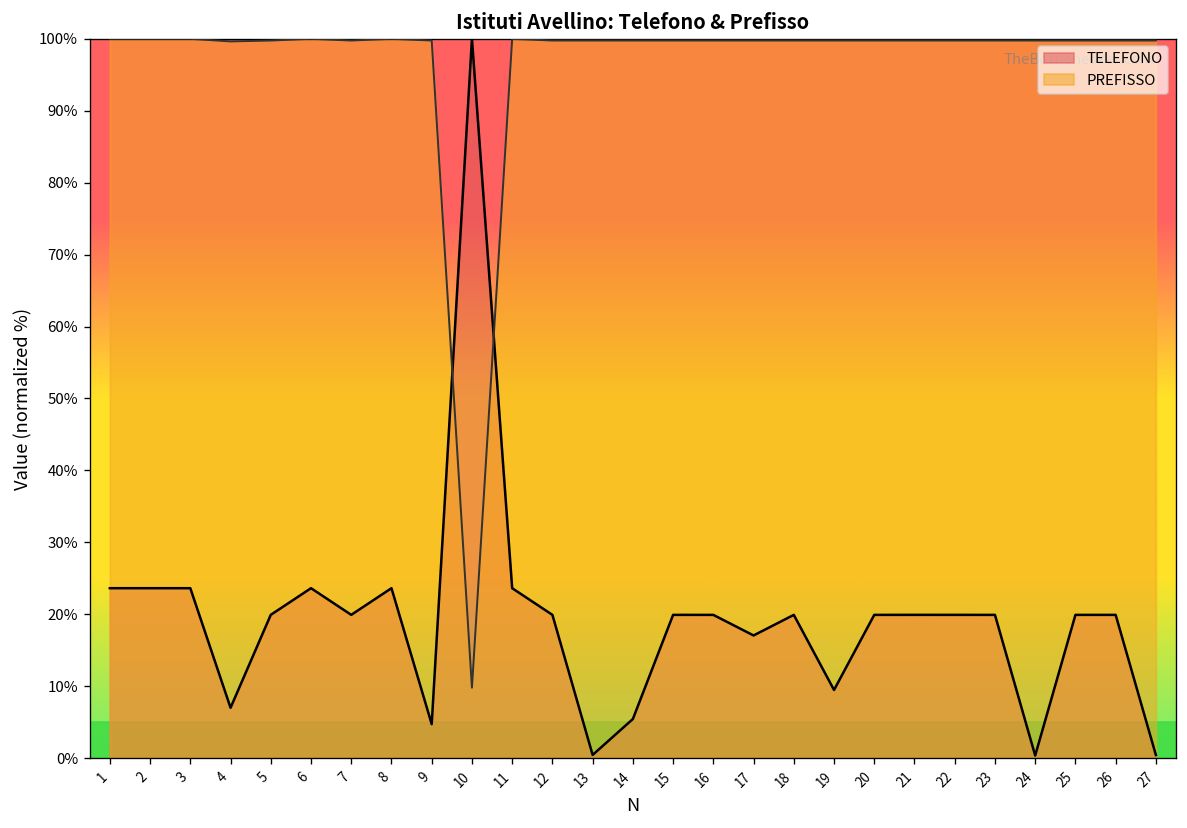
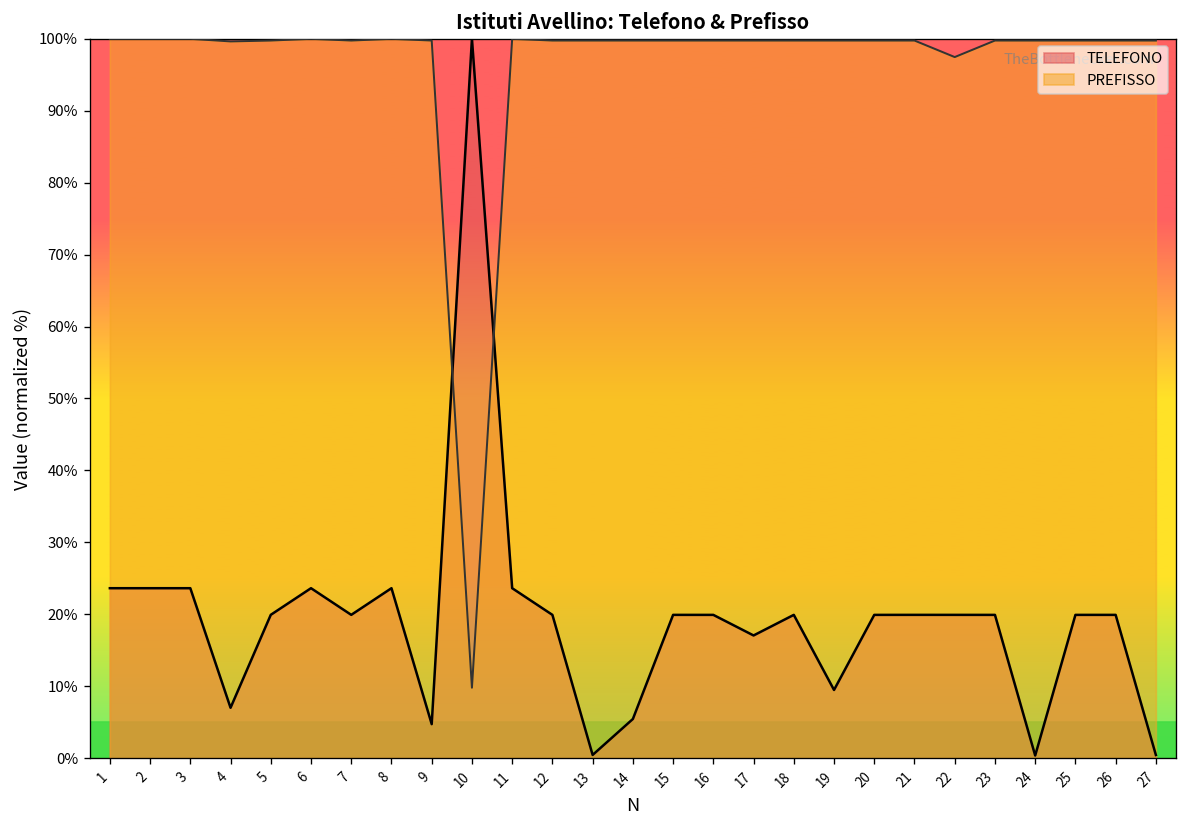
PREFISSO, 22: 100% -> 97%
